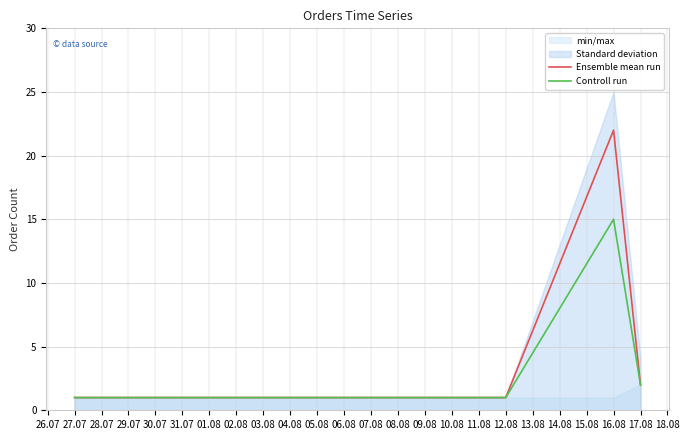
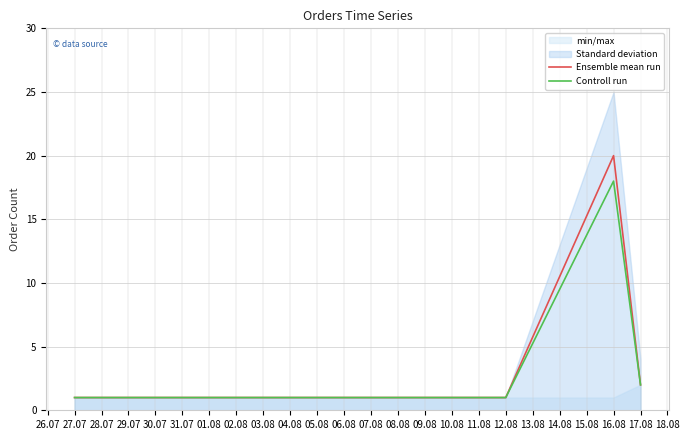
Ensemble mean run, 16.08: 22 -> 20
Controll run, 16.08: 15 -> 18
